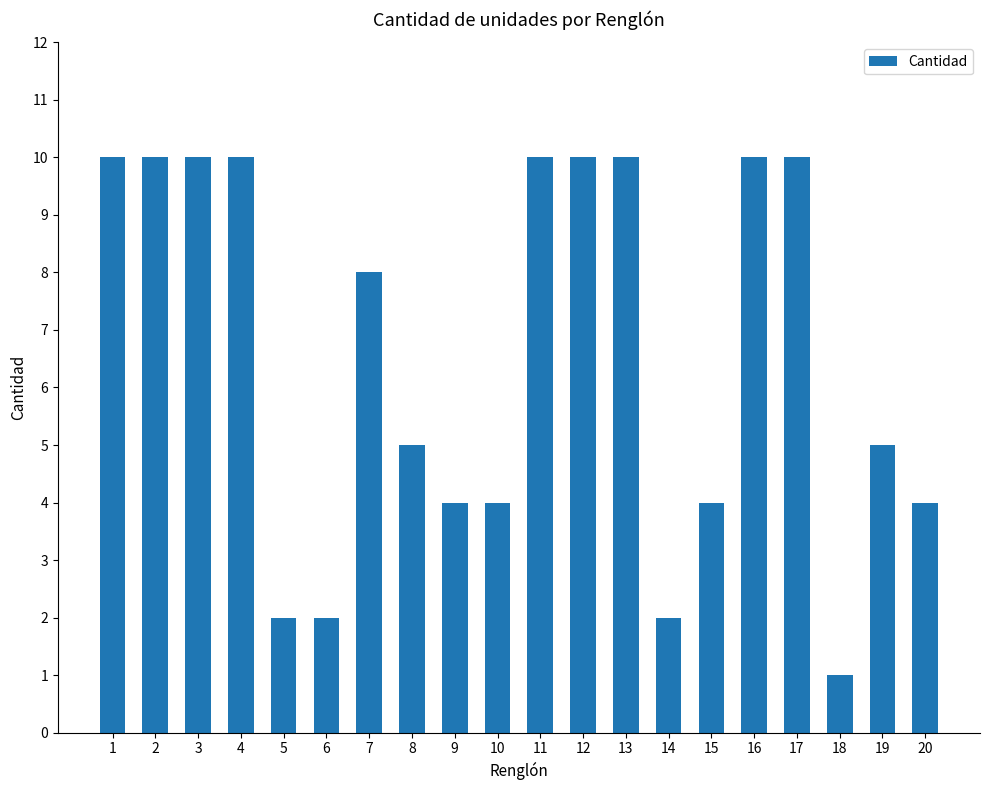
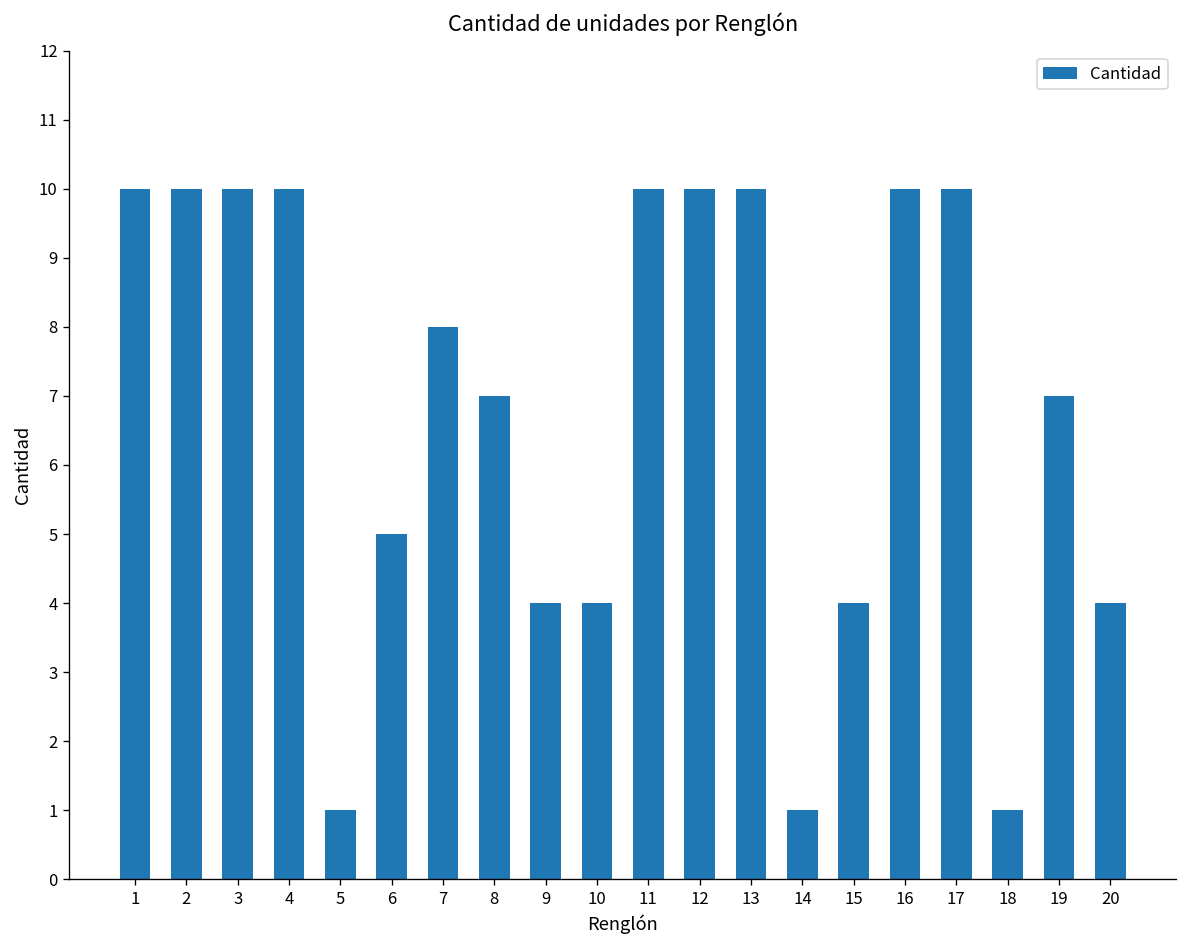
5: 2 -> 1
6: 2 -> 5
8: 5 -> 7
14: 2 -> 1
19: 5 -> 7
